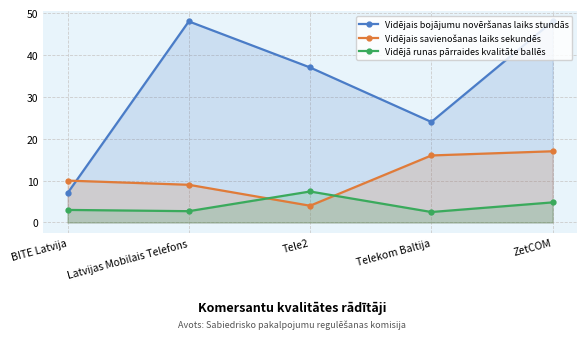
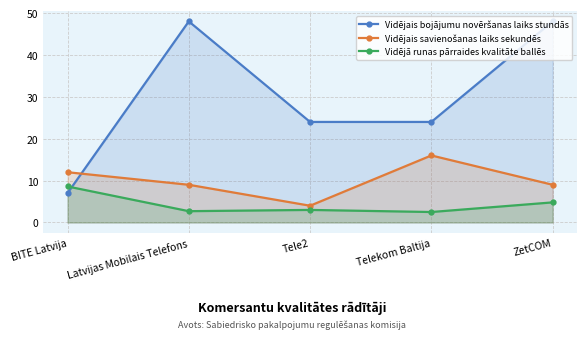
Vidējais savienošanas laiks sekundēs, BITE Latvija: 10 -> 12
Vidējā runas pārraides kvalitāte ballēs, BITE Latvija: 3 -> 9
Vidējais bojājumu novēršanas laiks stundās, Tele2: 37 -> 24
Vidējā runas pārraides kvalitāte ballēs, Tele2: 7 -> 3
Vidējais savienošanas laiks sekundēs, ZetCOM: 17 -> 9
